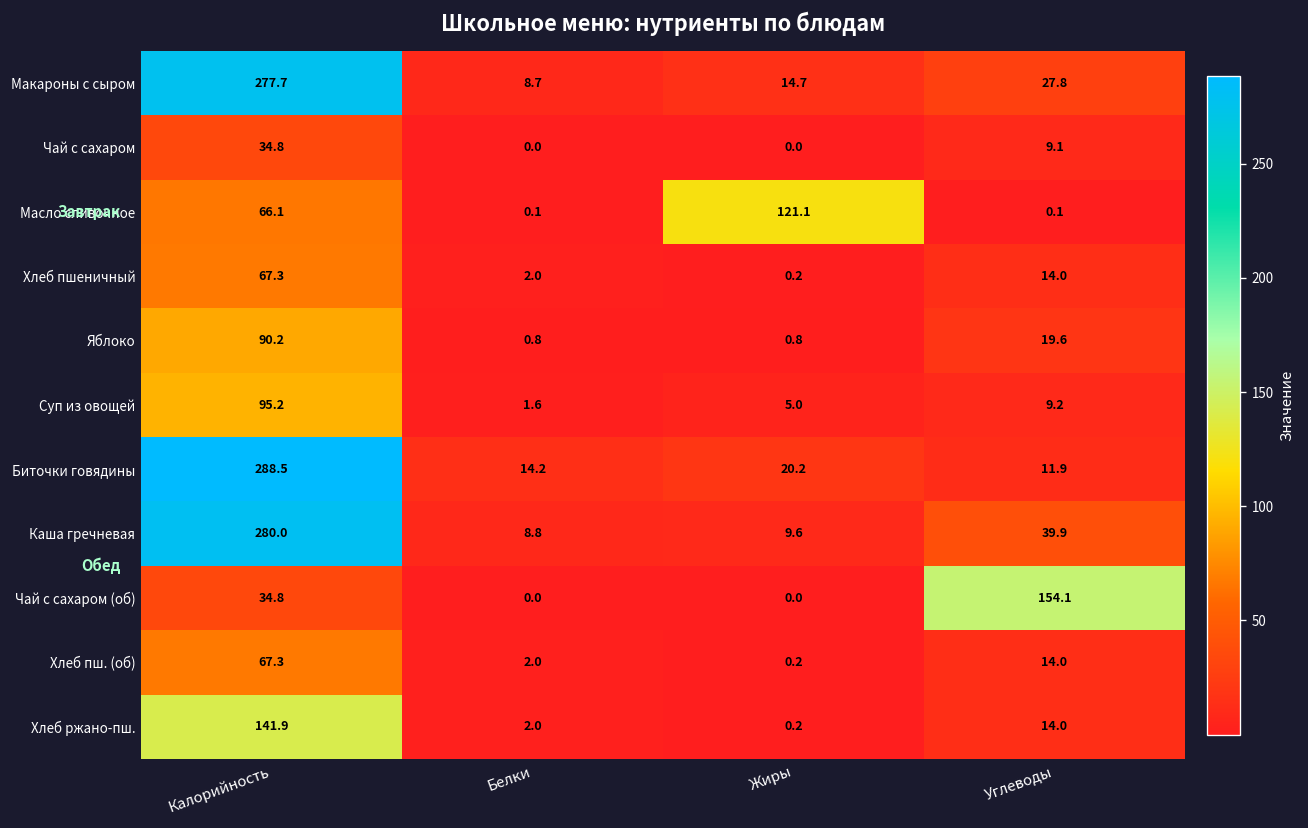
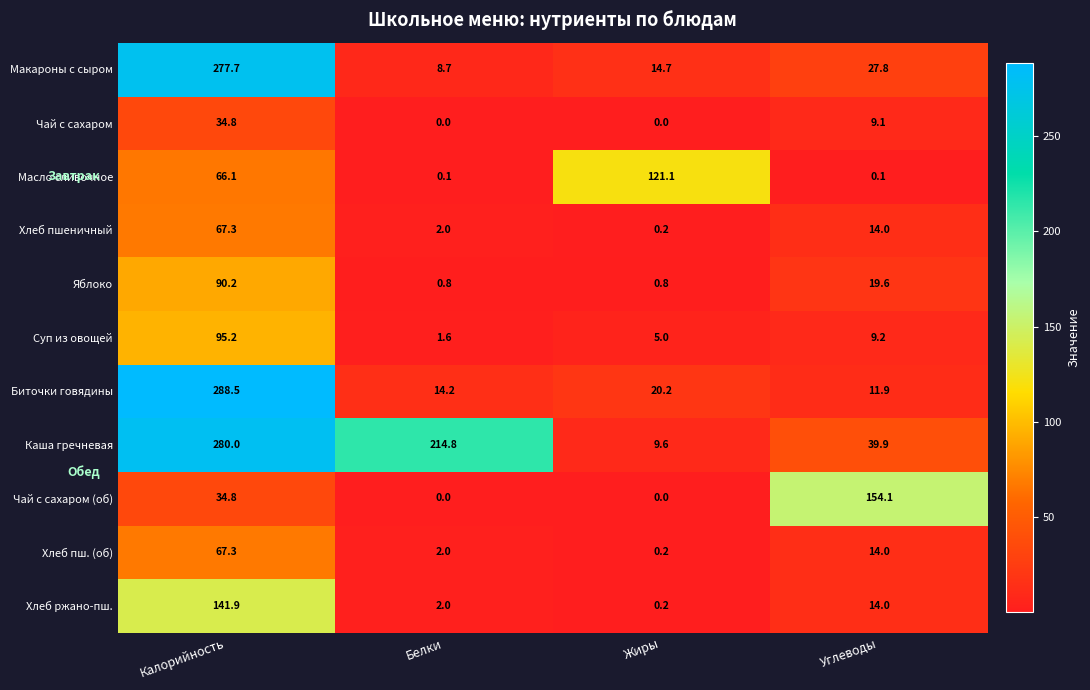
Каша гречневая, Белки: 8.8 -> 214.8
